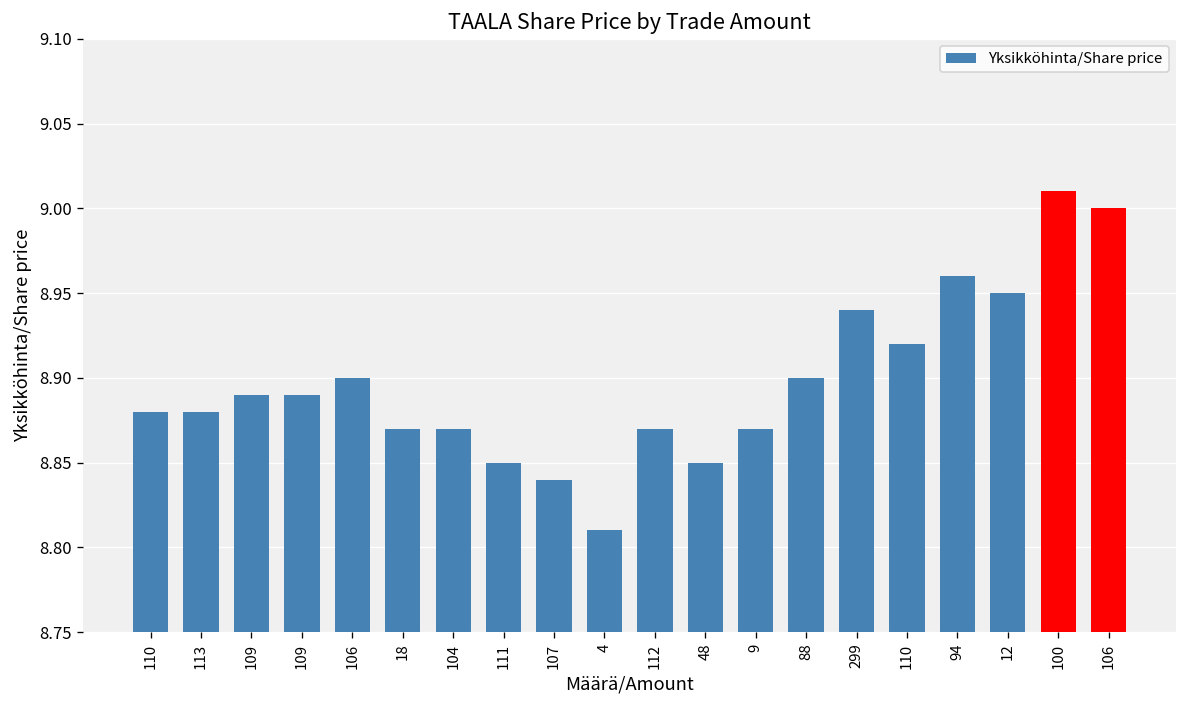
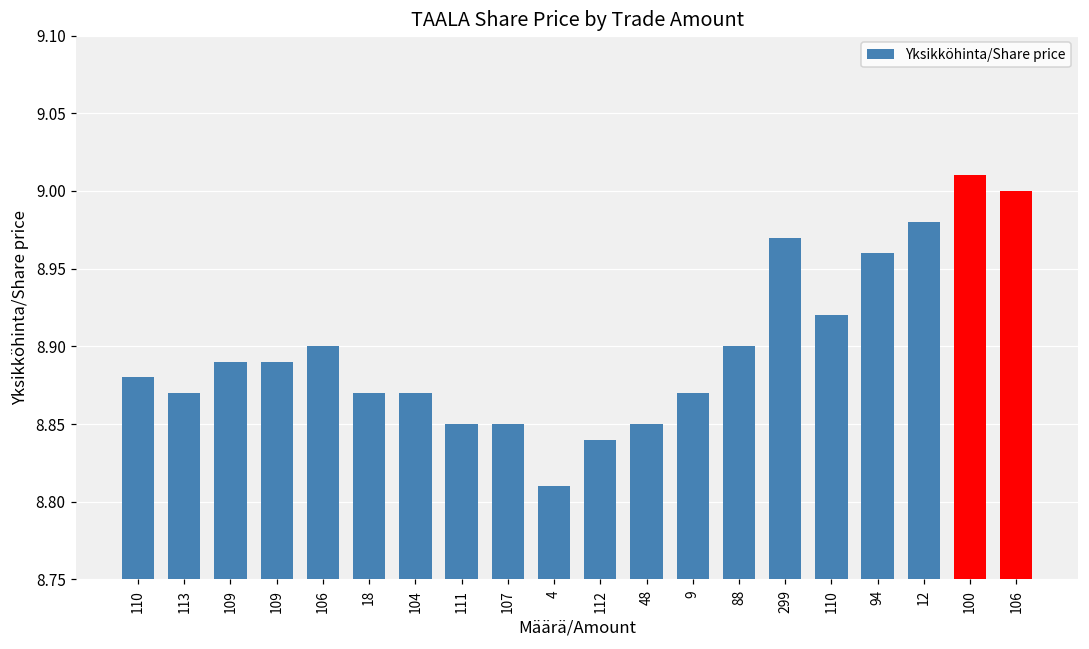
113: 8.88 -> 8.87
107: 8.84 -> 8.85
112: 8.87 -> 8.84
299: 8.94 -> 8.97
12: 8.95 -> 8.98
